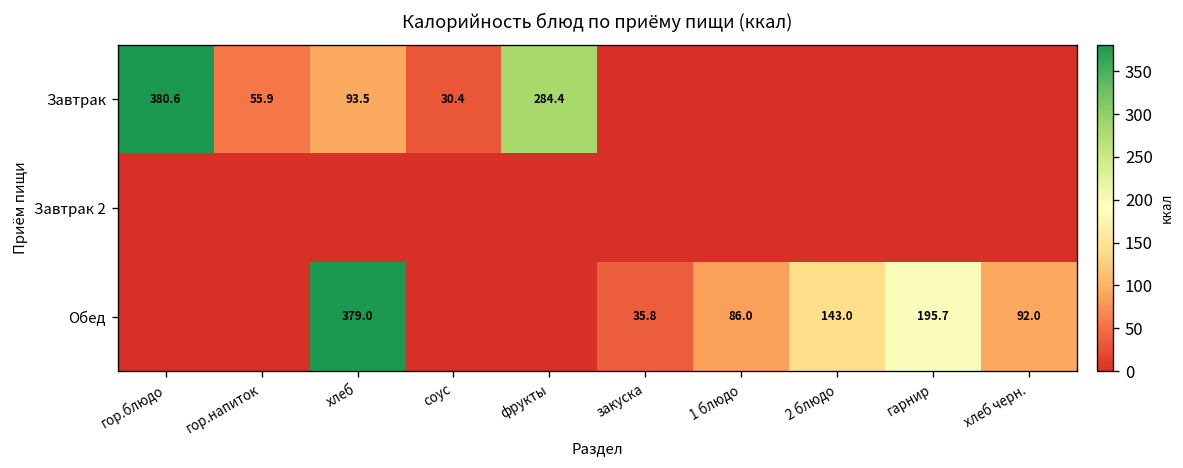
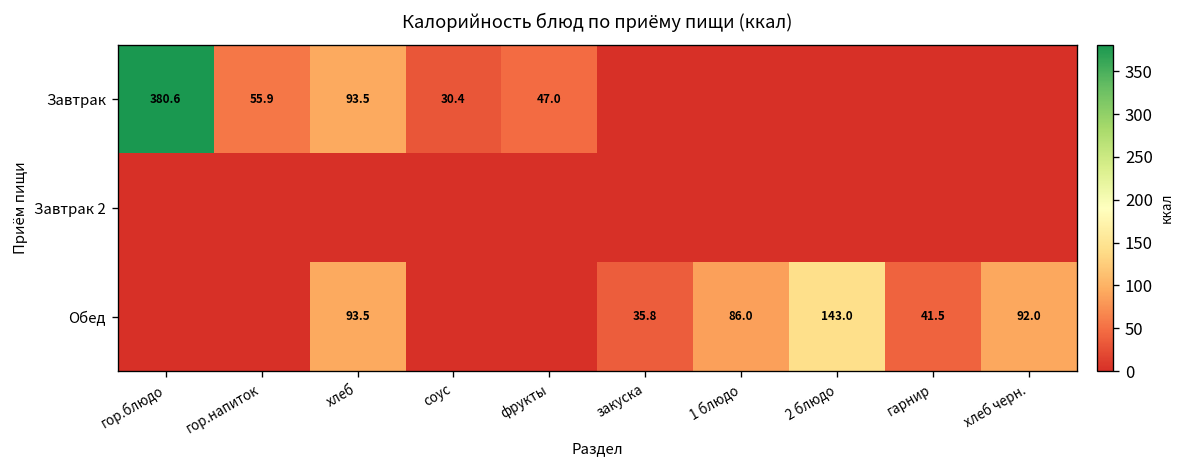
Завтрак, фрукты: 284.4 -> 47.0
Обед, хлеб: 379.0 -> 93.5
Обед, гарнир: 195.7 -> 41.5
